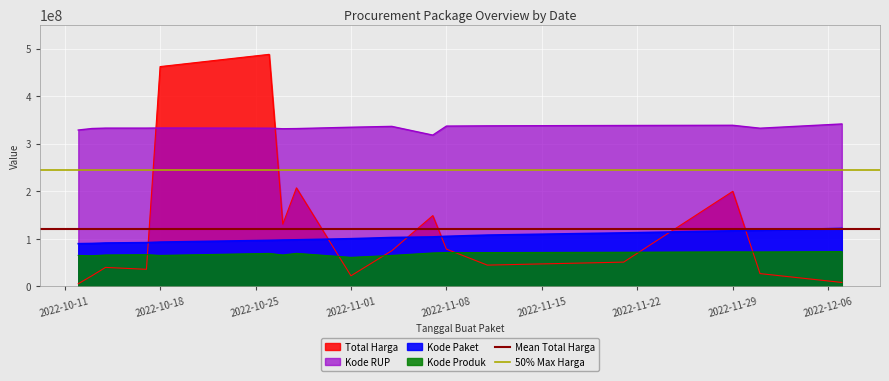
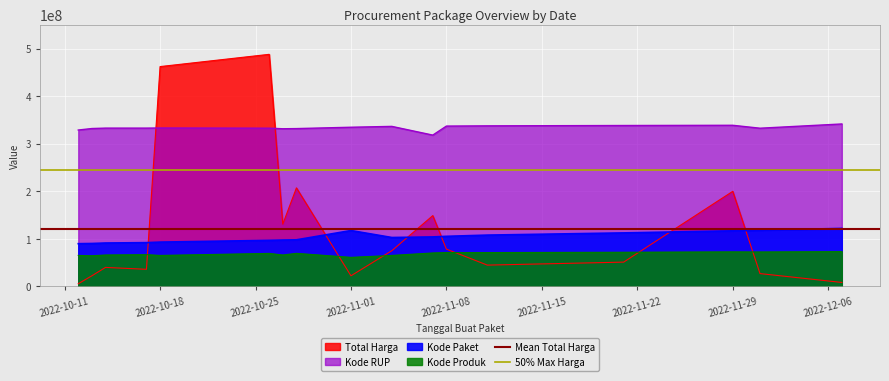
Kode Paket, 2022-11-01: 100000000 -> 120000000
